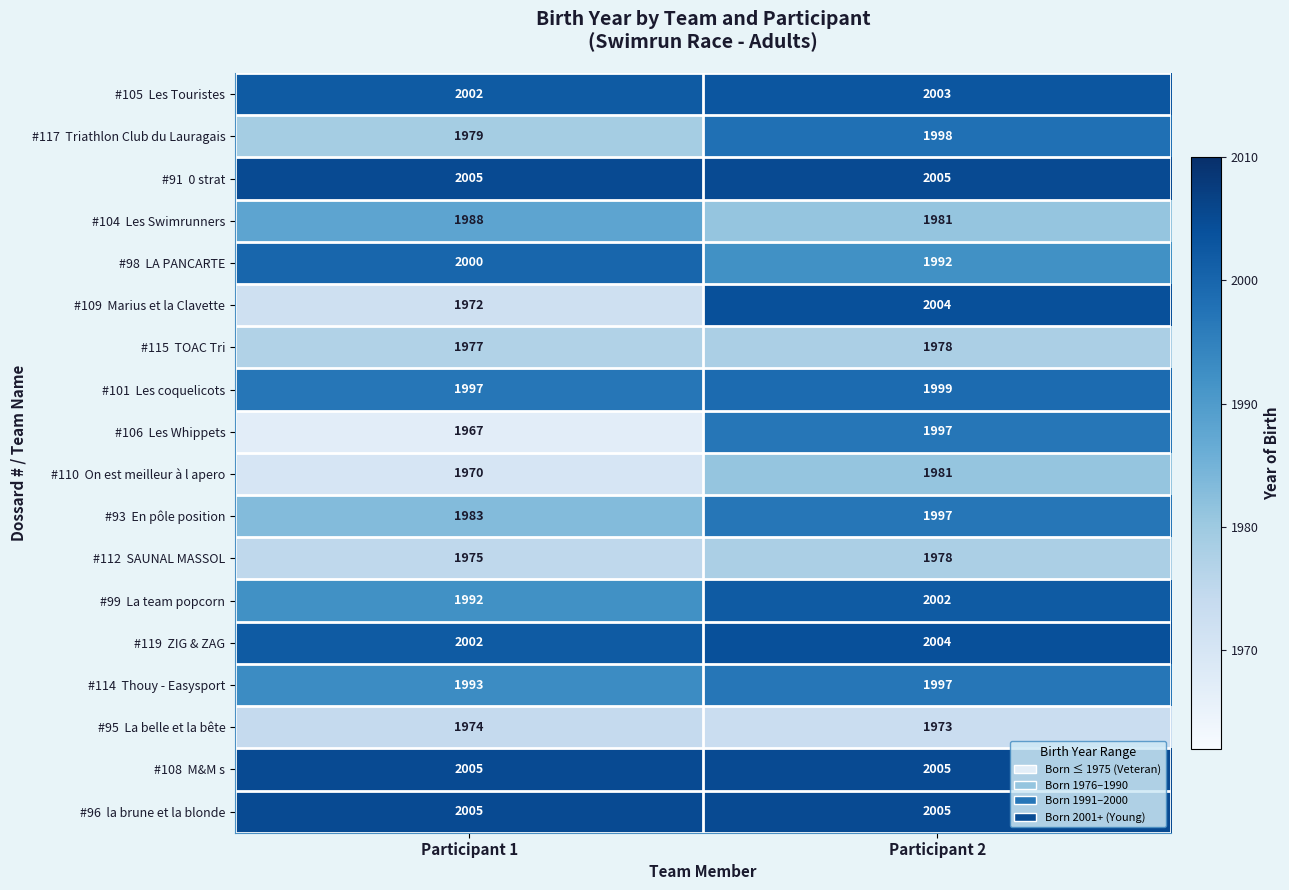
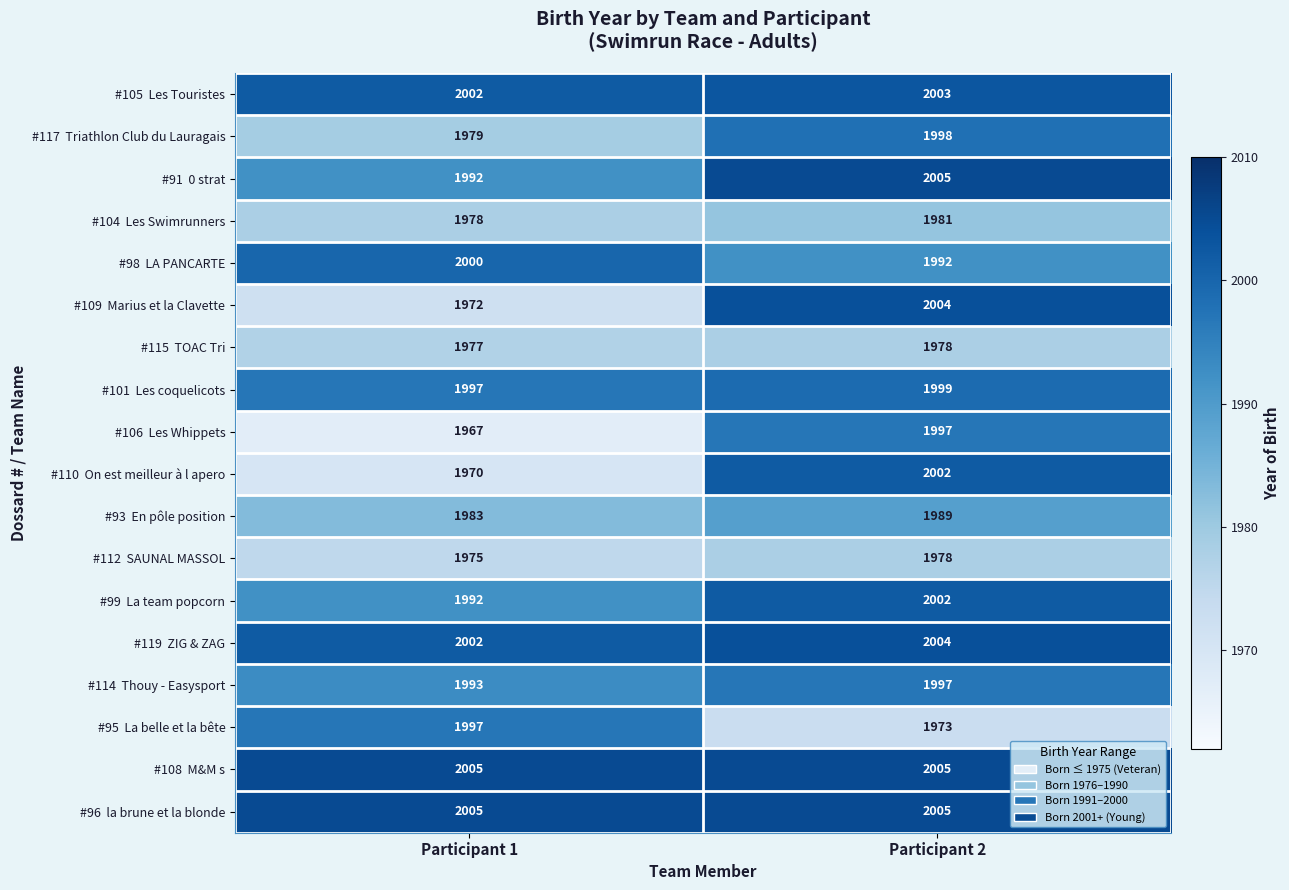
#91 0 strat, Participant 1: 2005 -> 1992
#104 Les Swimrunners, Participant 1: 1988 -> 1978
#110 On est meilleur à l apero, Participant 2: 1981 -> 2002
#93 En pôle position, Participant 2: 1997 -> 1989
#95 La belle et la bête, Participant 1: 1974 -> 1997
